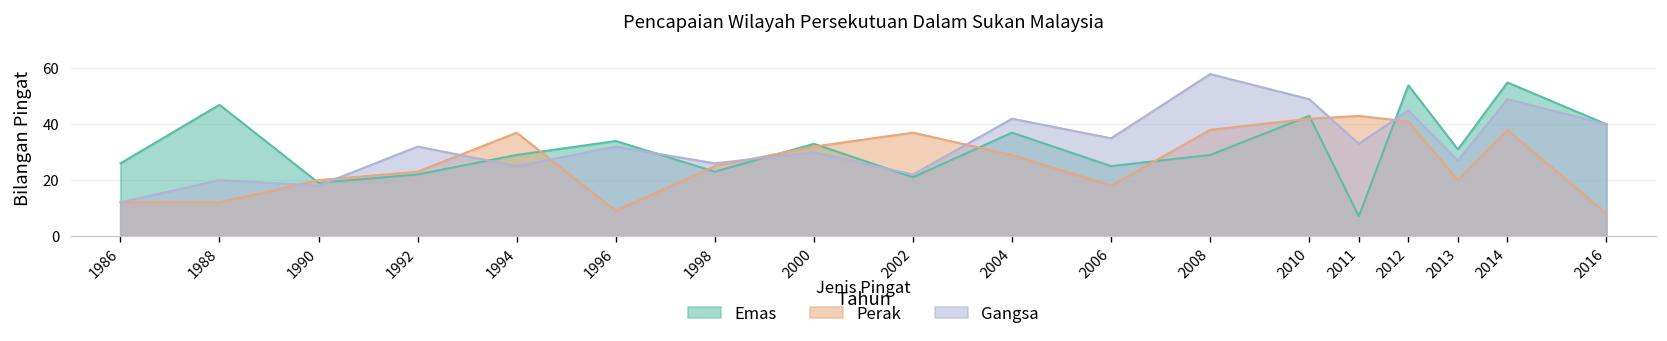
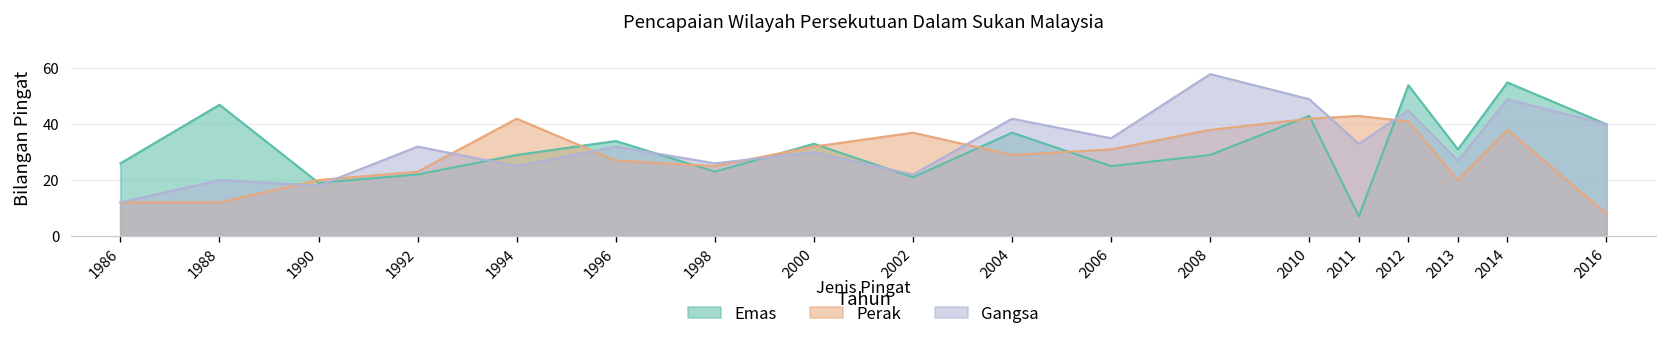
Perak, 1994: 37 -> 42
Perak, 1996: 9 -> 27
Perak, 2006: 18 -> 31
